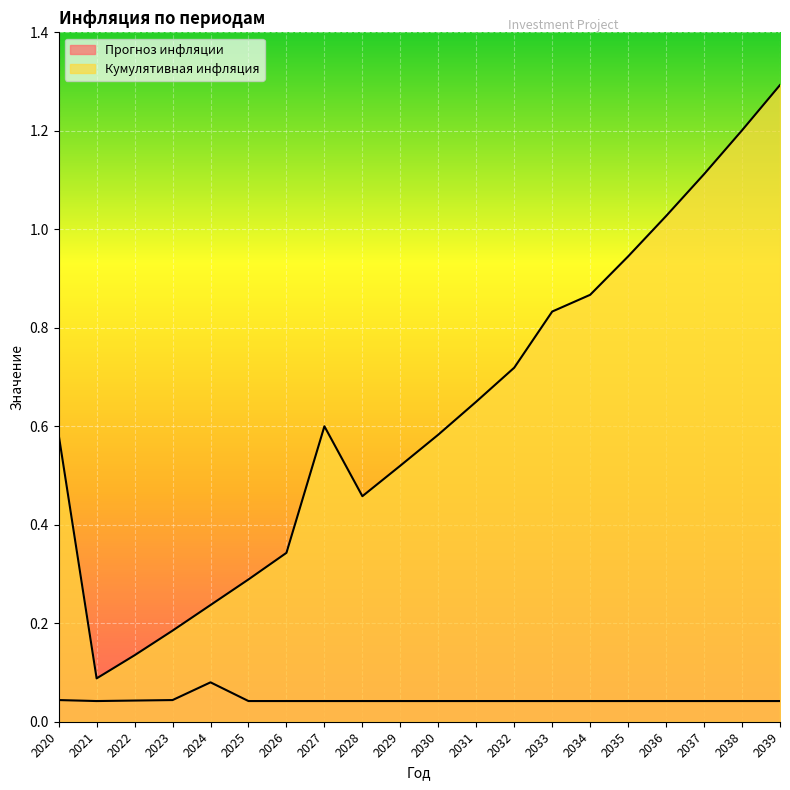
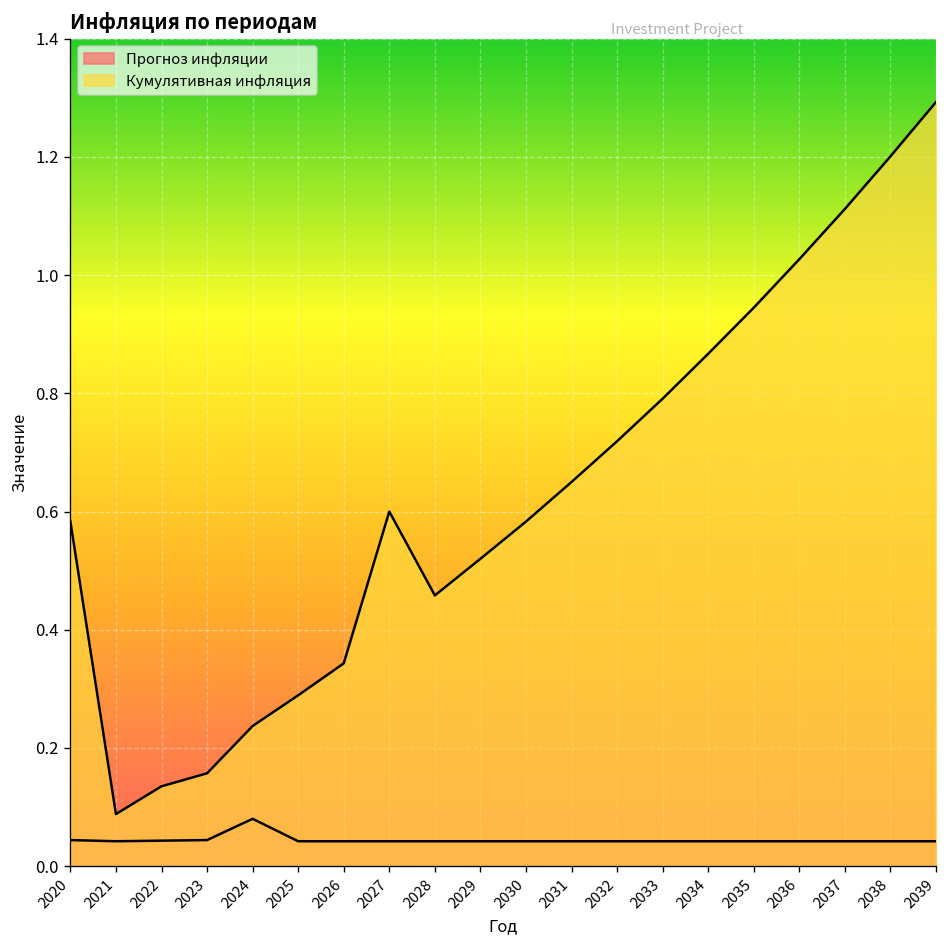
Кумулятивная инфляция, 2023: 0.19 -> 0.16
Кумулятивная инфляция, 2033: 0.83 -> 0.79
